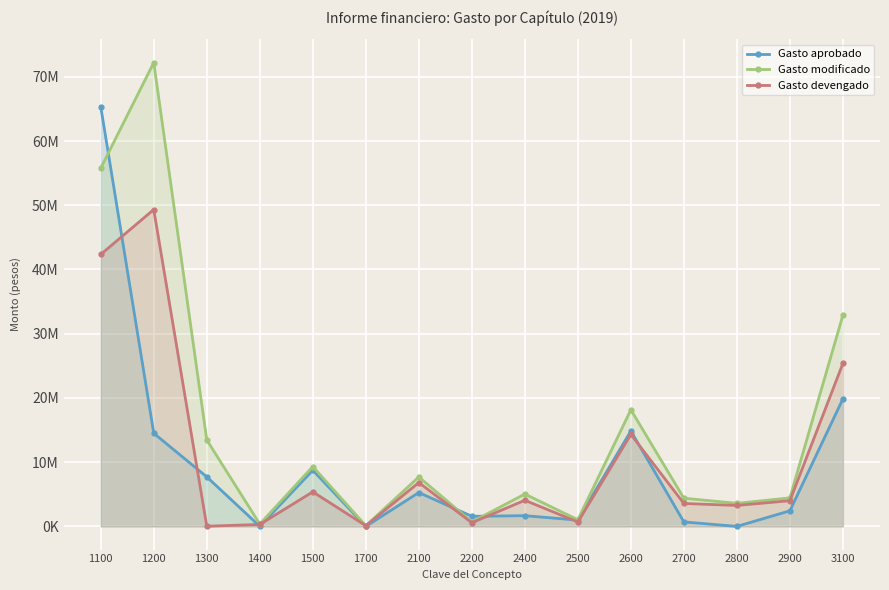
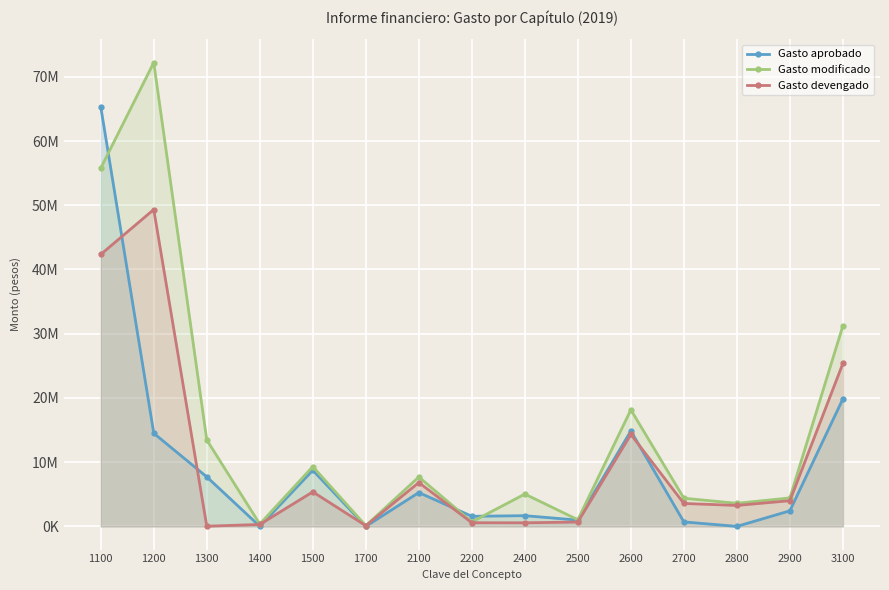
Gasto devengado, 2400: 4000000 -> 1000000
Gasto modificado, 3100: 33000000 -> 31000000
